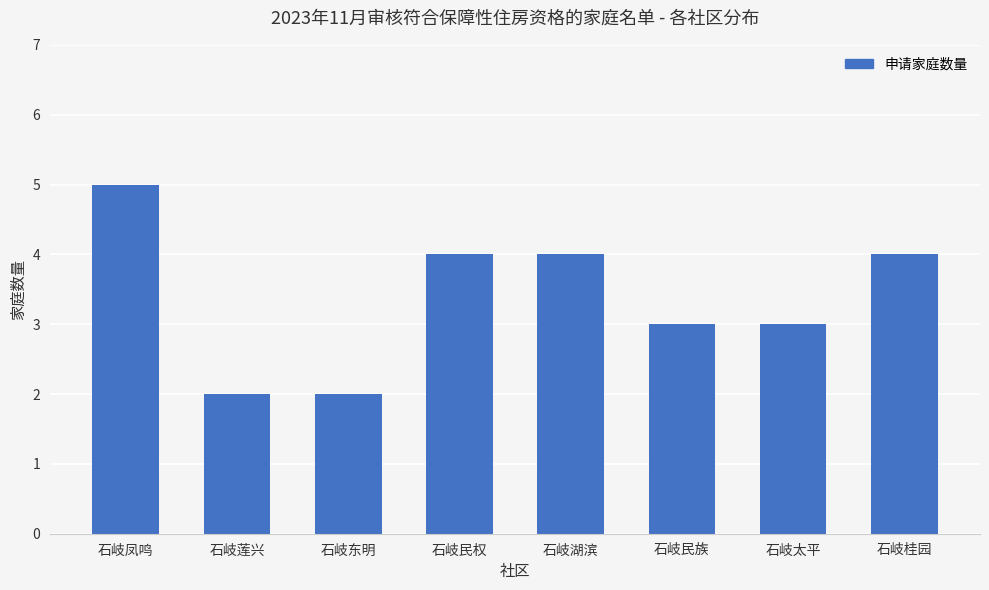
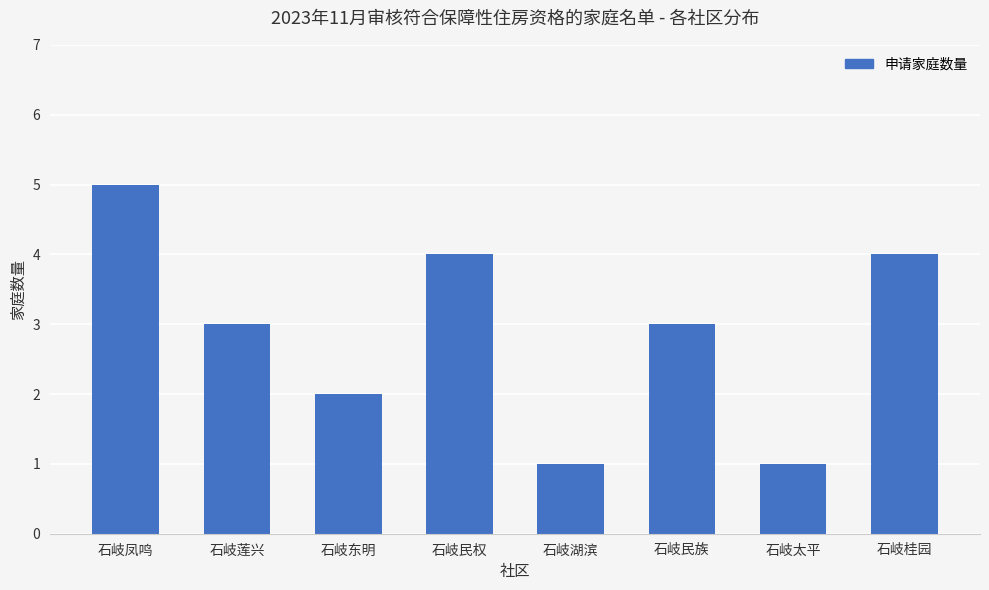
石岐莲兴: 2 -> 3
石岐湖滨: 4 -> 1
石岐太平: 3 -> 1
